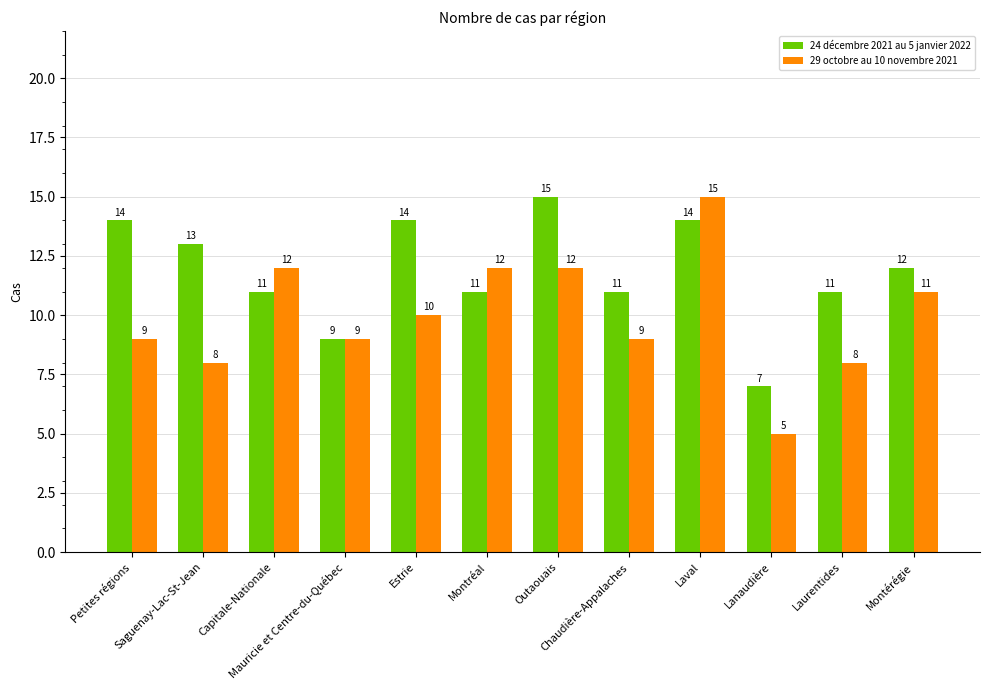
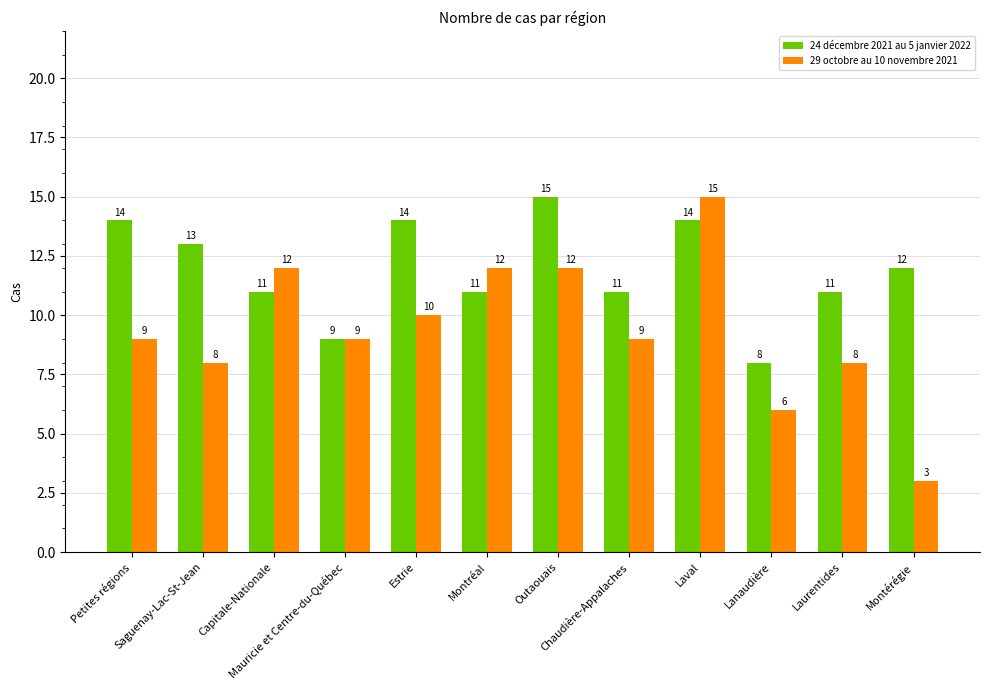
24 décembre 2021 au 5 janvier 2022, Lanaudière: 7 -> 8
29 octobre au 10 novembre 2021, Lanaudière: 5 -> 6
29 octobre au 10 novembre 2021, Montérégie: 11 -> 3
